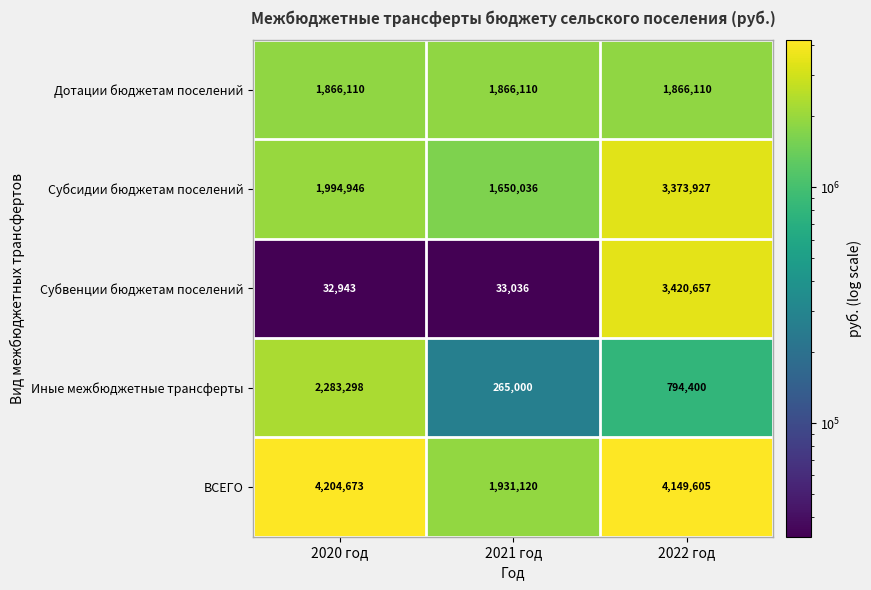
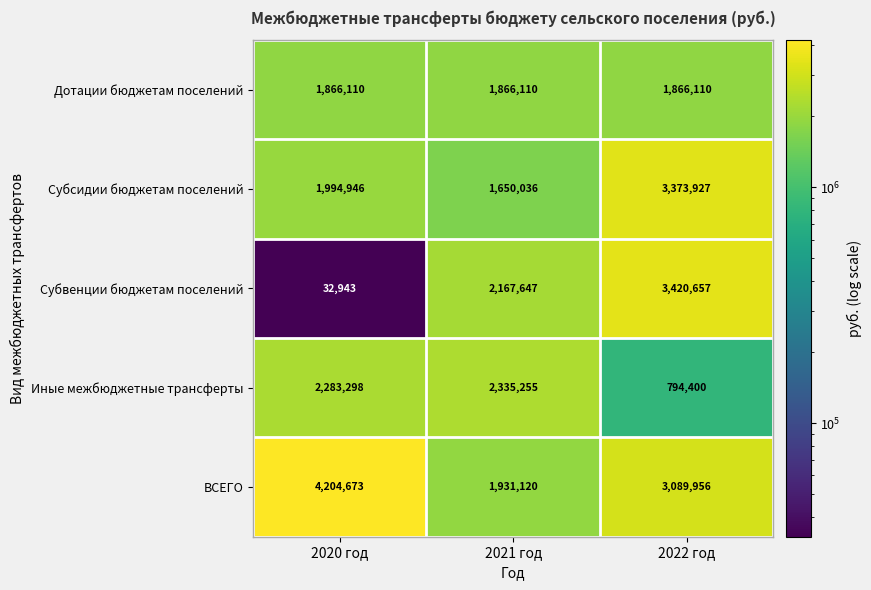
Субвенции бюджетам поселений, 2021 год: 33,036 -> 2,167,647
Иные межбюджетные трансферты, 2021 год: 265,000 -> 2,335,255
ВСЕГО, 2022 год: 4,149,605 -> 3,089,956
